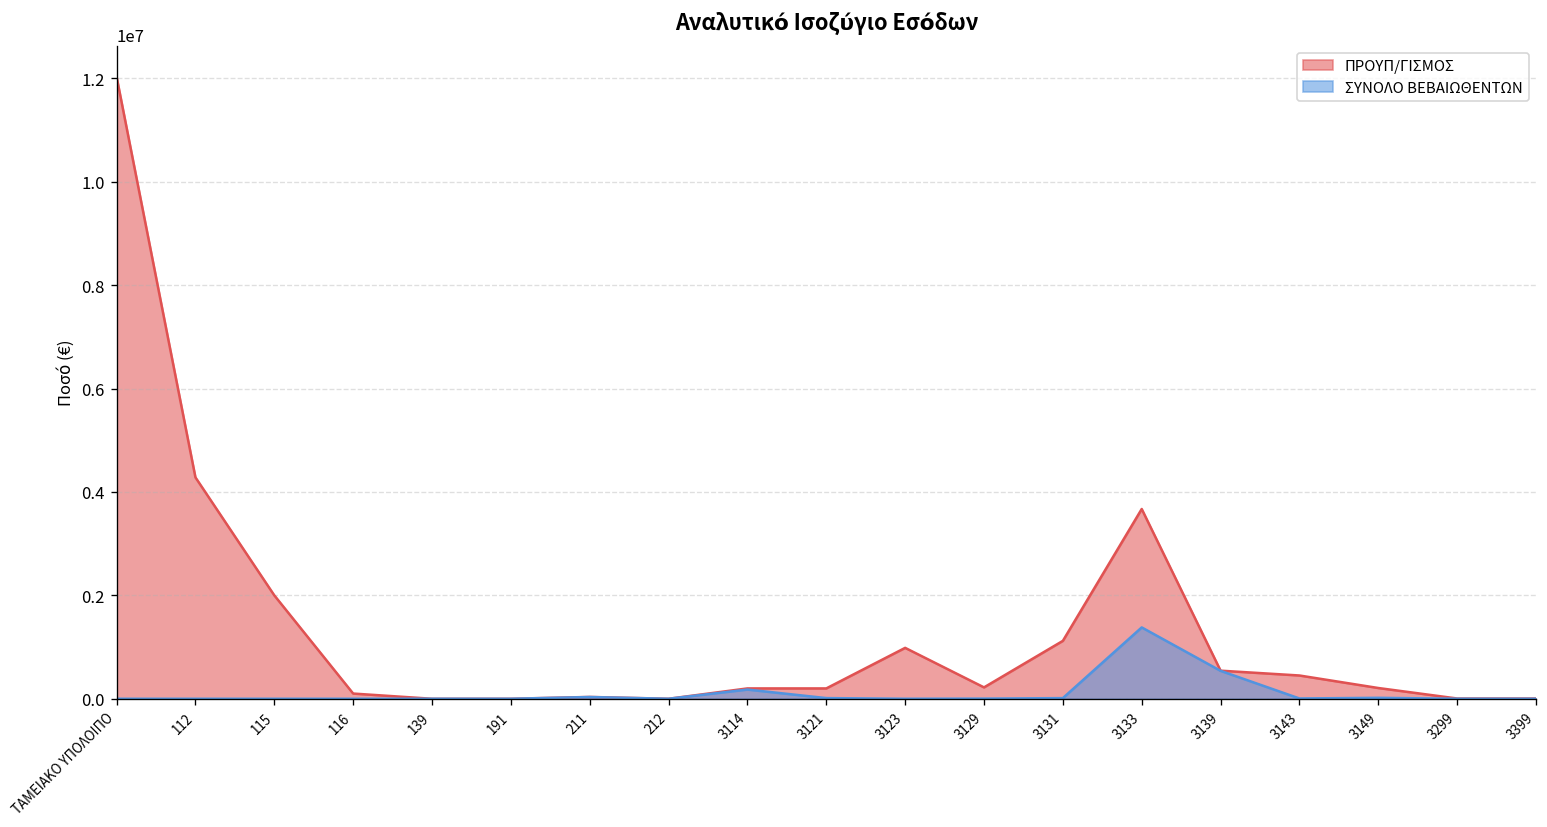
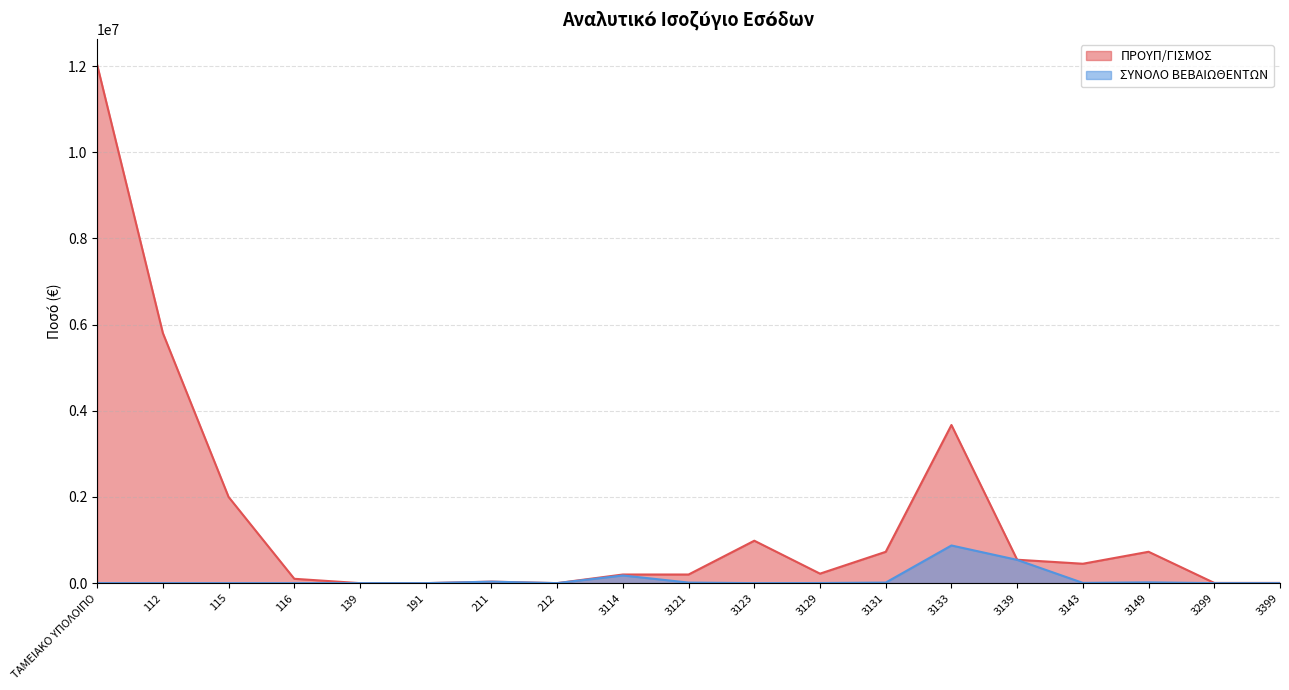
ΠΡΟΥΠ/ΓΙΣΜΟΣ, 112: 4300000 -> 5800000
ΠΡΟΥΠ/ΓΙΣΜΟΣ, 3131: 1100000 -> 700000
ΣΥΝΟΛΟ ΒΕΒΑΙΩΘΕΝΤΩΝ, 3133: 1400000 -> 900000
ΠΡΟΥΠ/ΓΙΣΜΟΣ, 3149: 200000 -> 700000
